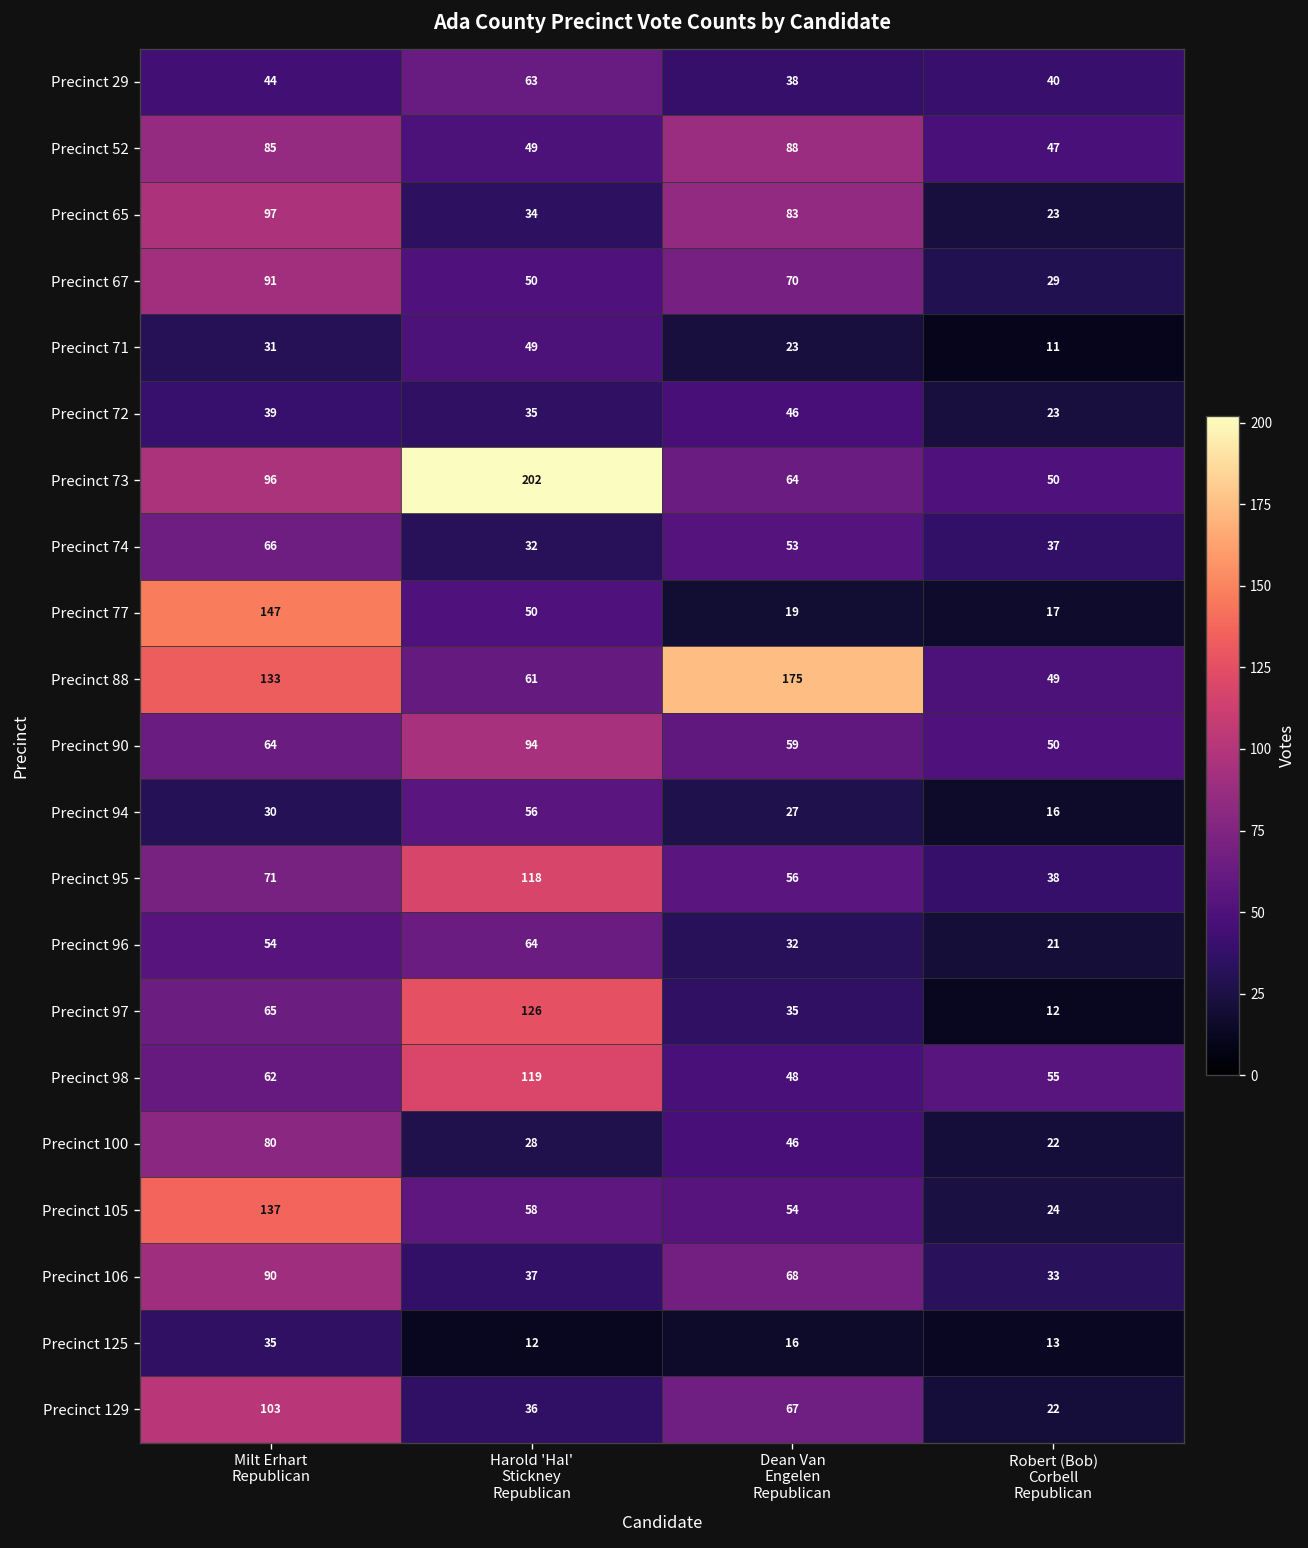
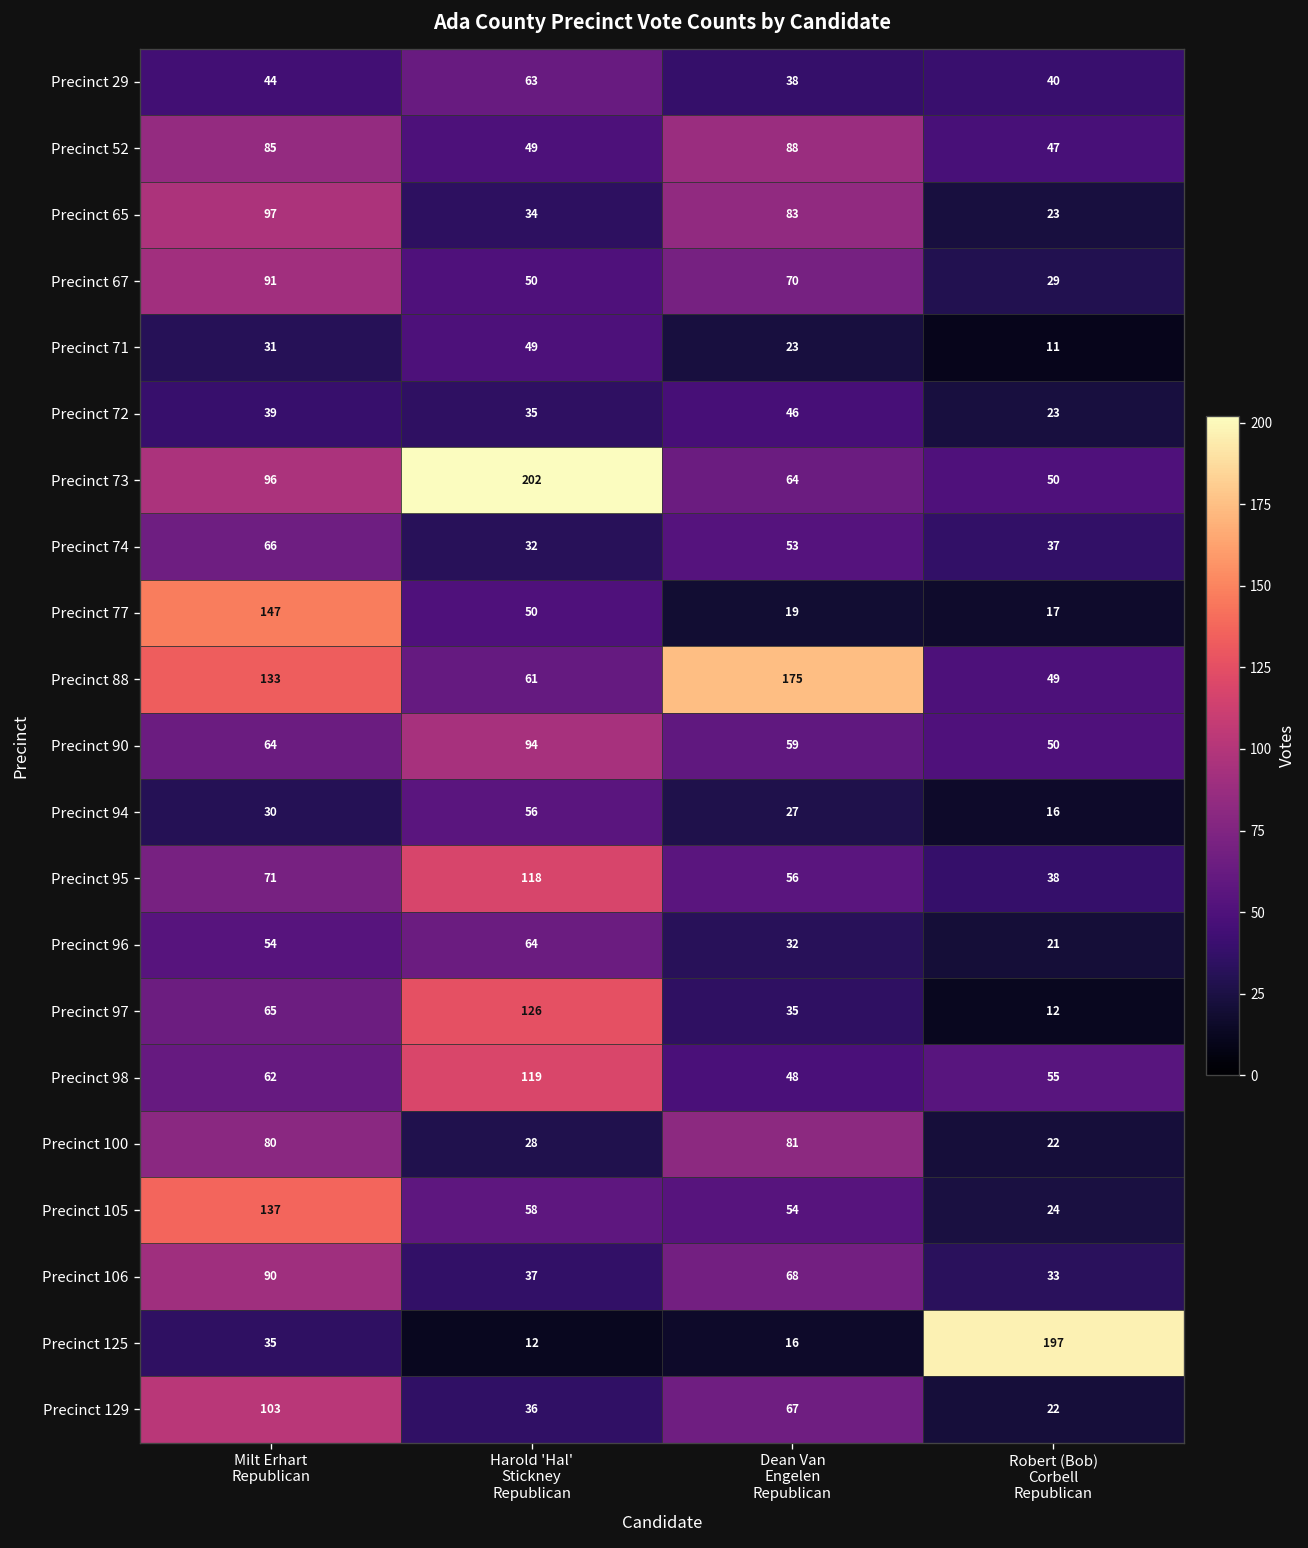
Precinct 100, Dean Van Engelen Republican: 46 -> 81
Precinct 125, Robert (Bob) Corbell Republican: 13 -> 197
